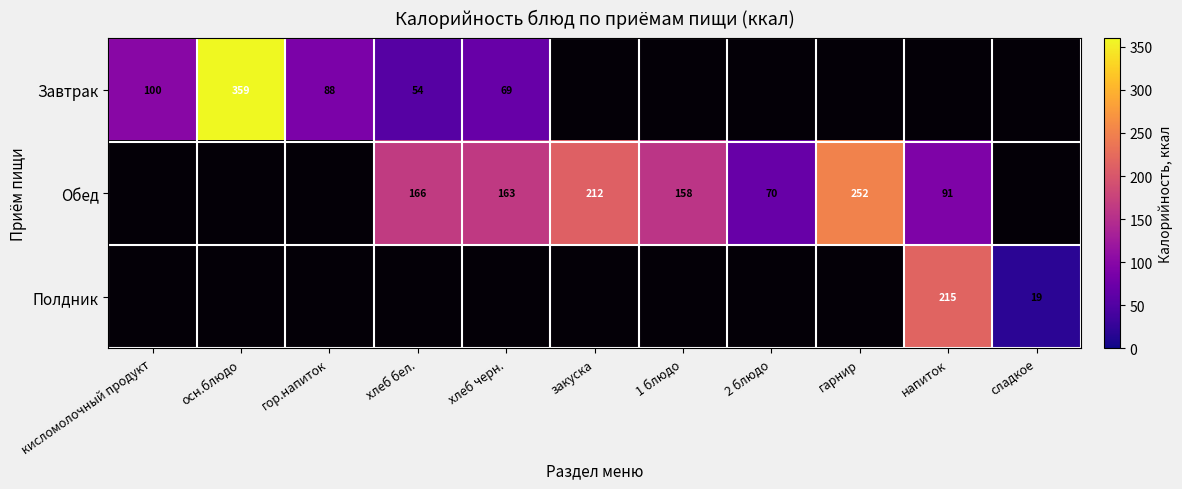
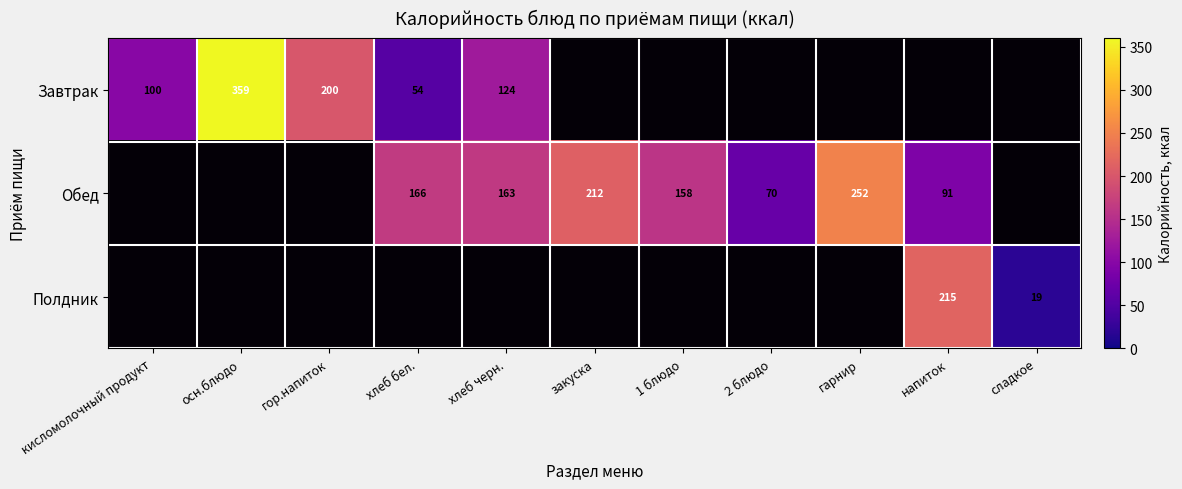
Завтрак, гор.напиток: 88 -> 200
Завтрак, хлеб черн.: 69 -> 124
